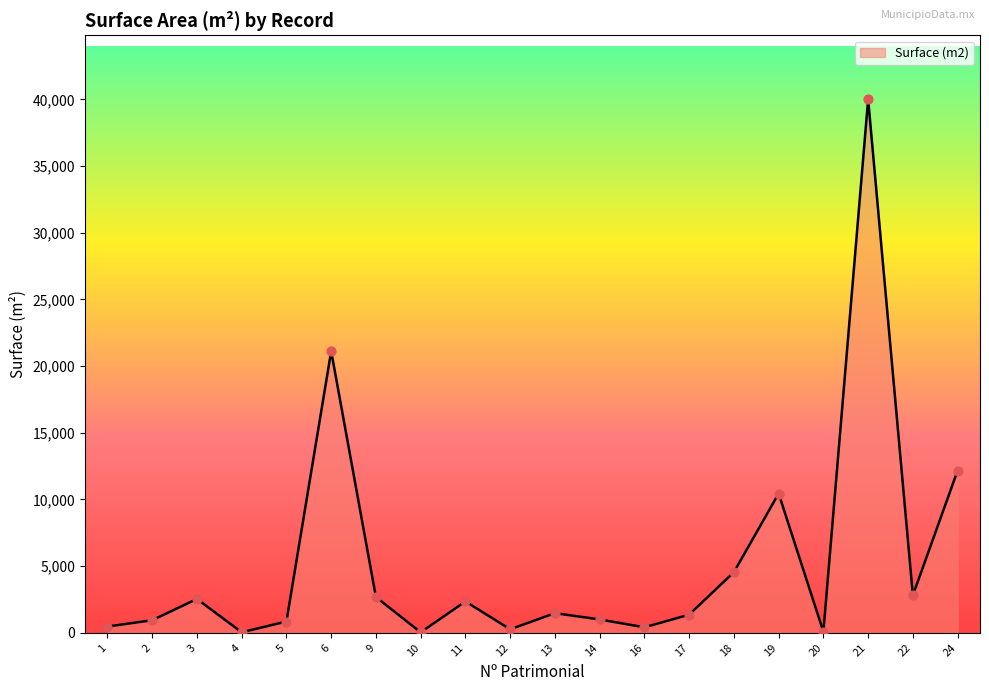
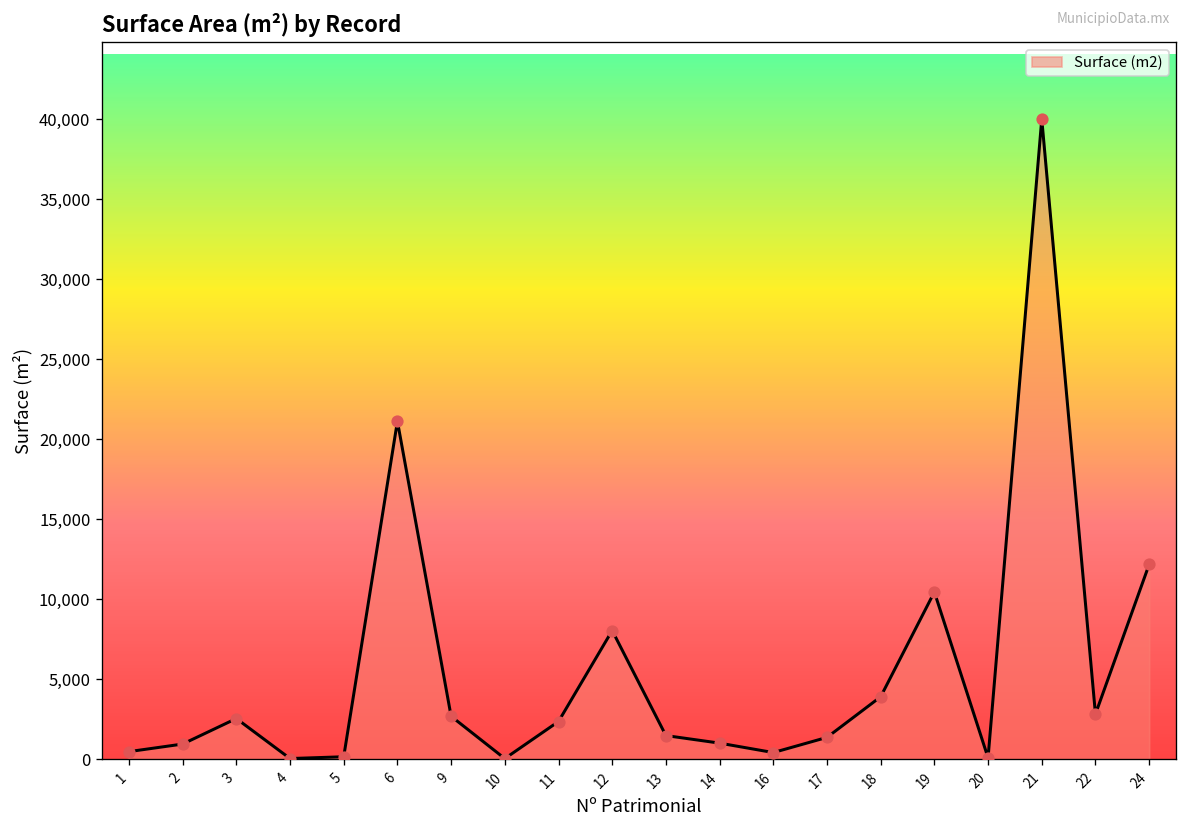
5: 800 -> 200
12: 300 -> 8,000
18: 4,500 -> 3,900
